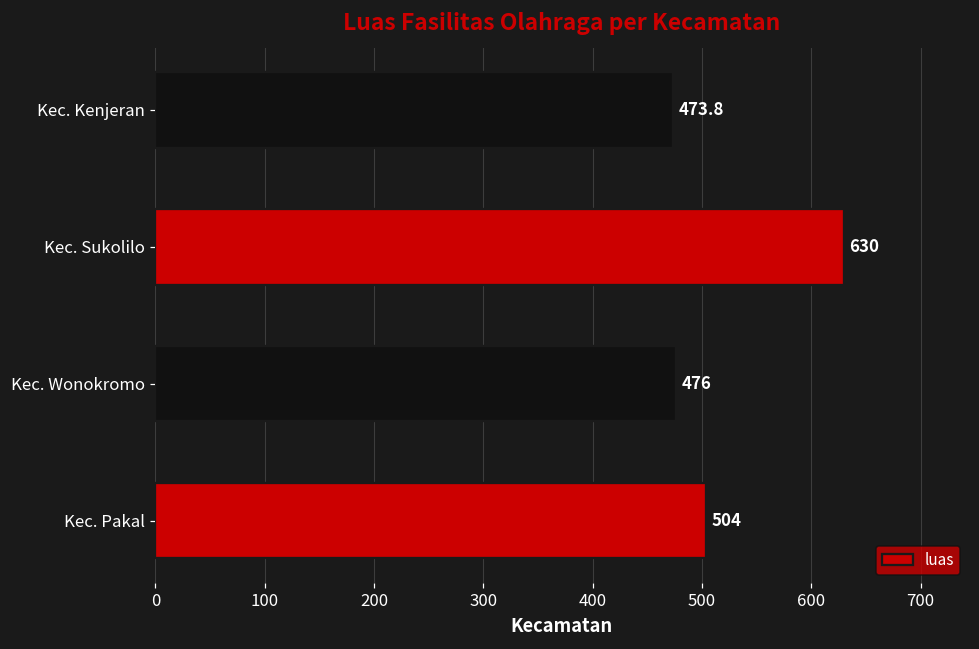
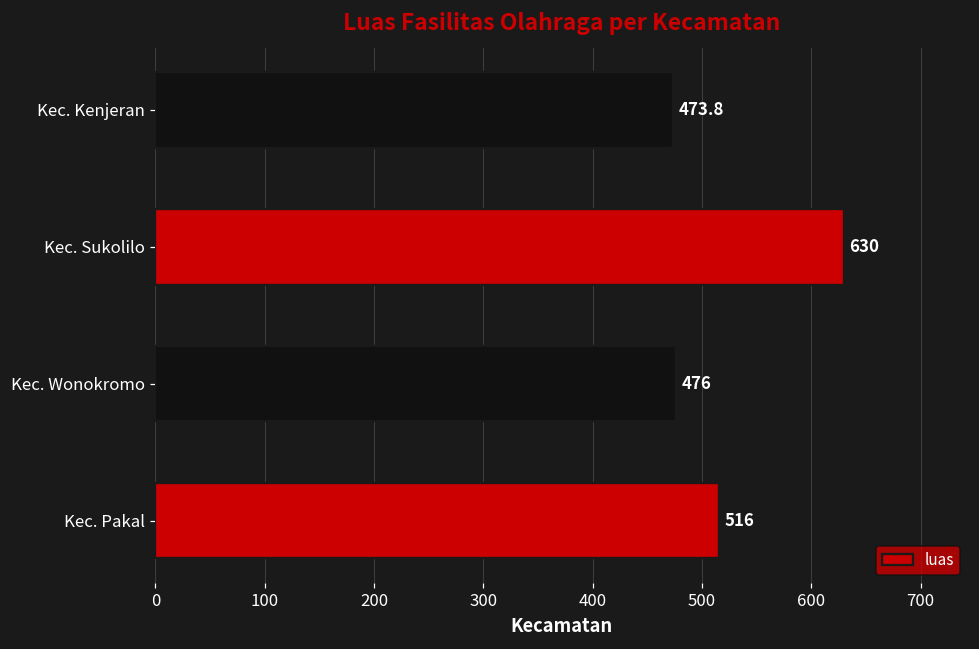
Kec. Pakal: 504 -> 516
